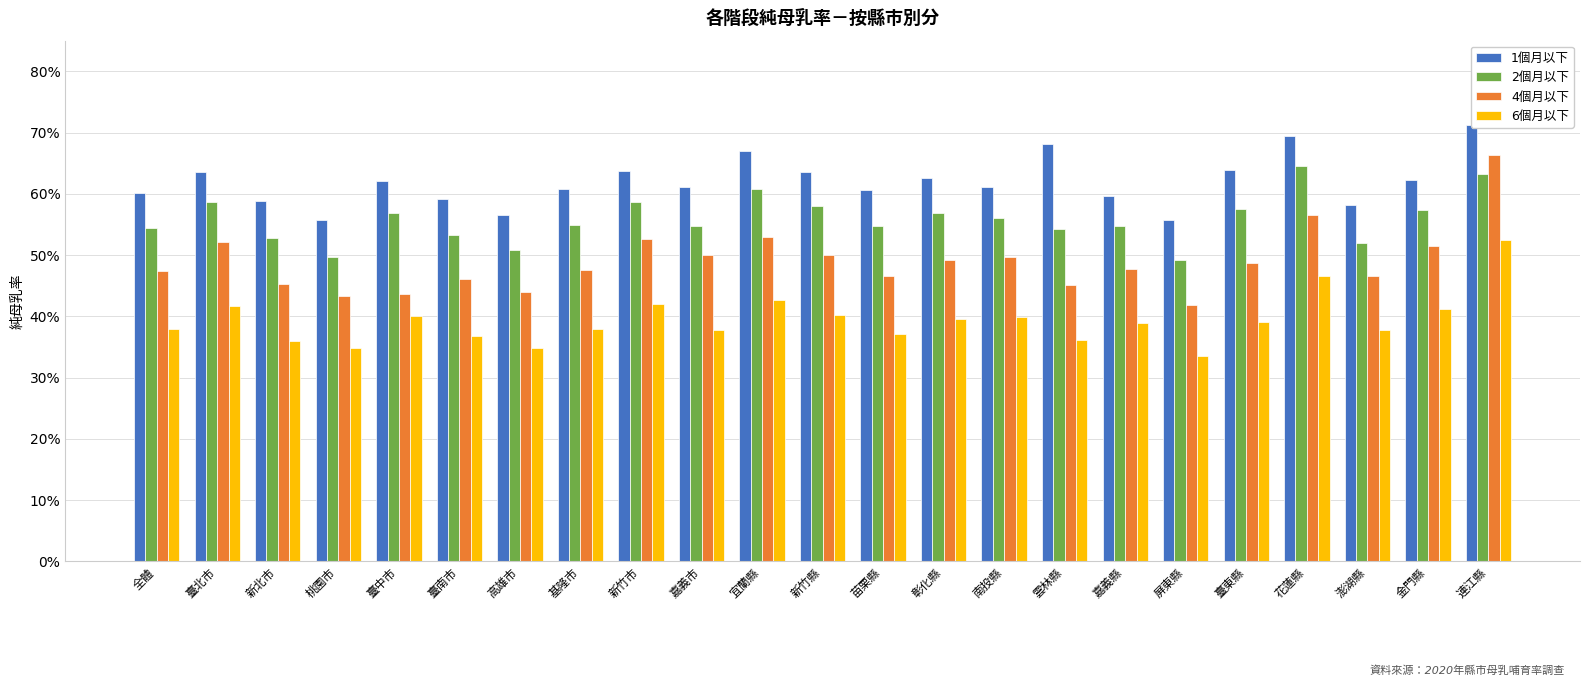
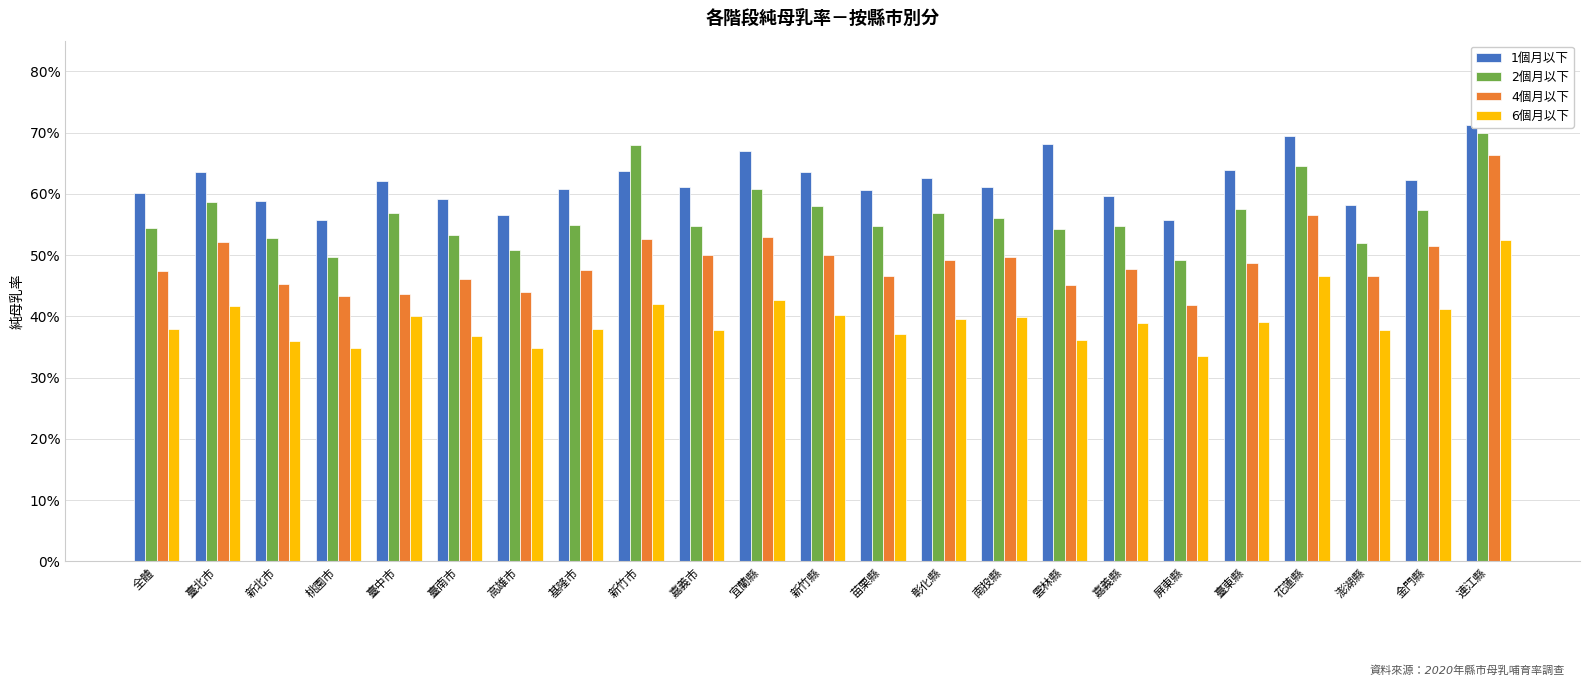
2個月以下, 新竹市: 59% -> 68%
2個月以下, 連江縣: 63% -> 70%
